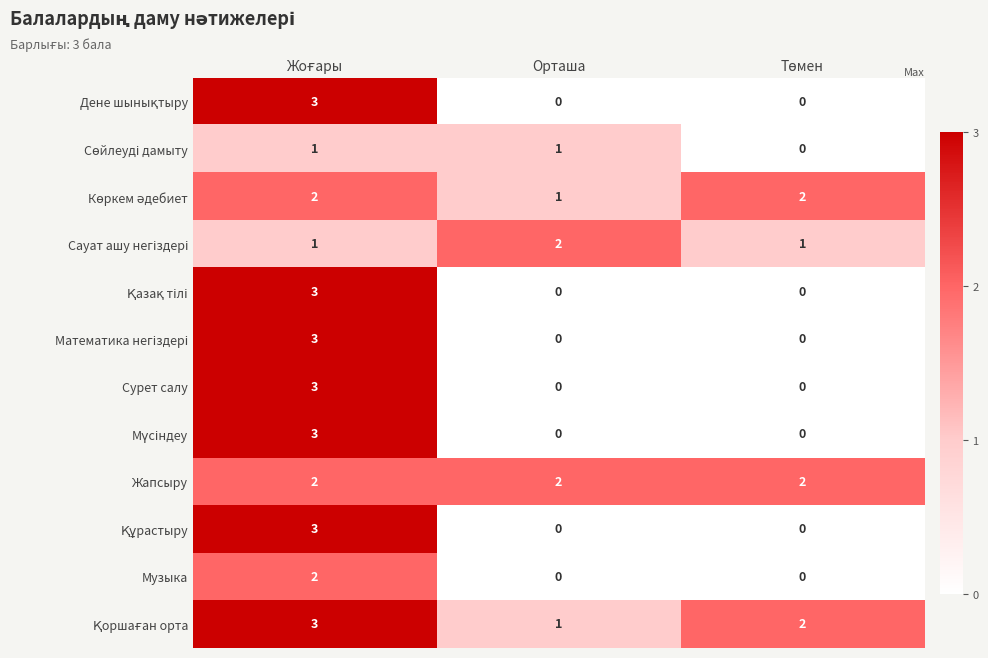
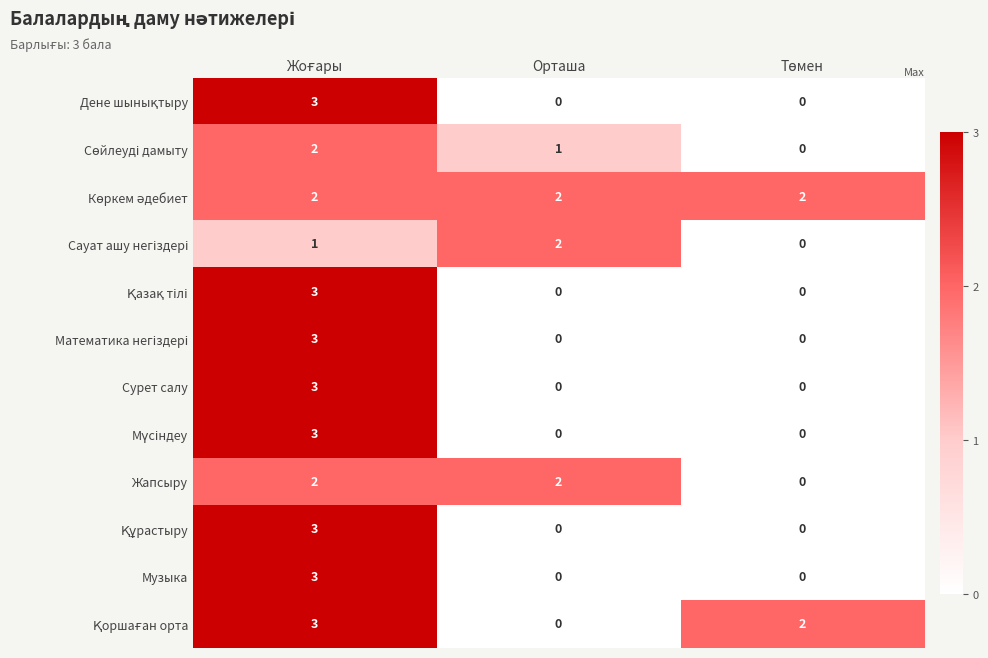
Сөйлеуді дамыту, Жоғары: 1 -> 2
Көркем әдебиет, Орташа: 1 -> 2
Сауат ашу негіздері, Төмен: 1 -> 0
Жапсыру, Төмен: 2 -> 0
Музыка, Жоғары: 2 -> 3
Қоршаған орта, Орташа: 1 -> 0
